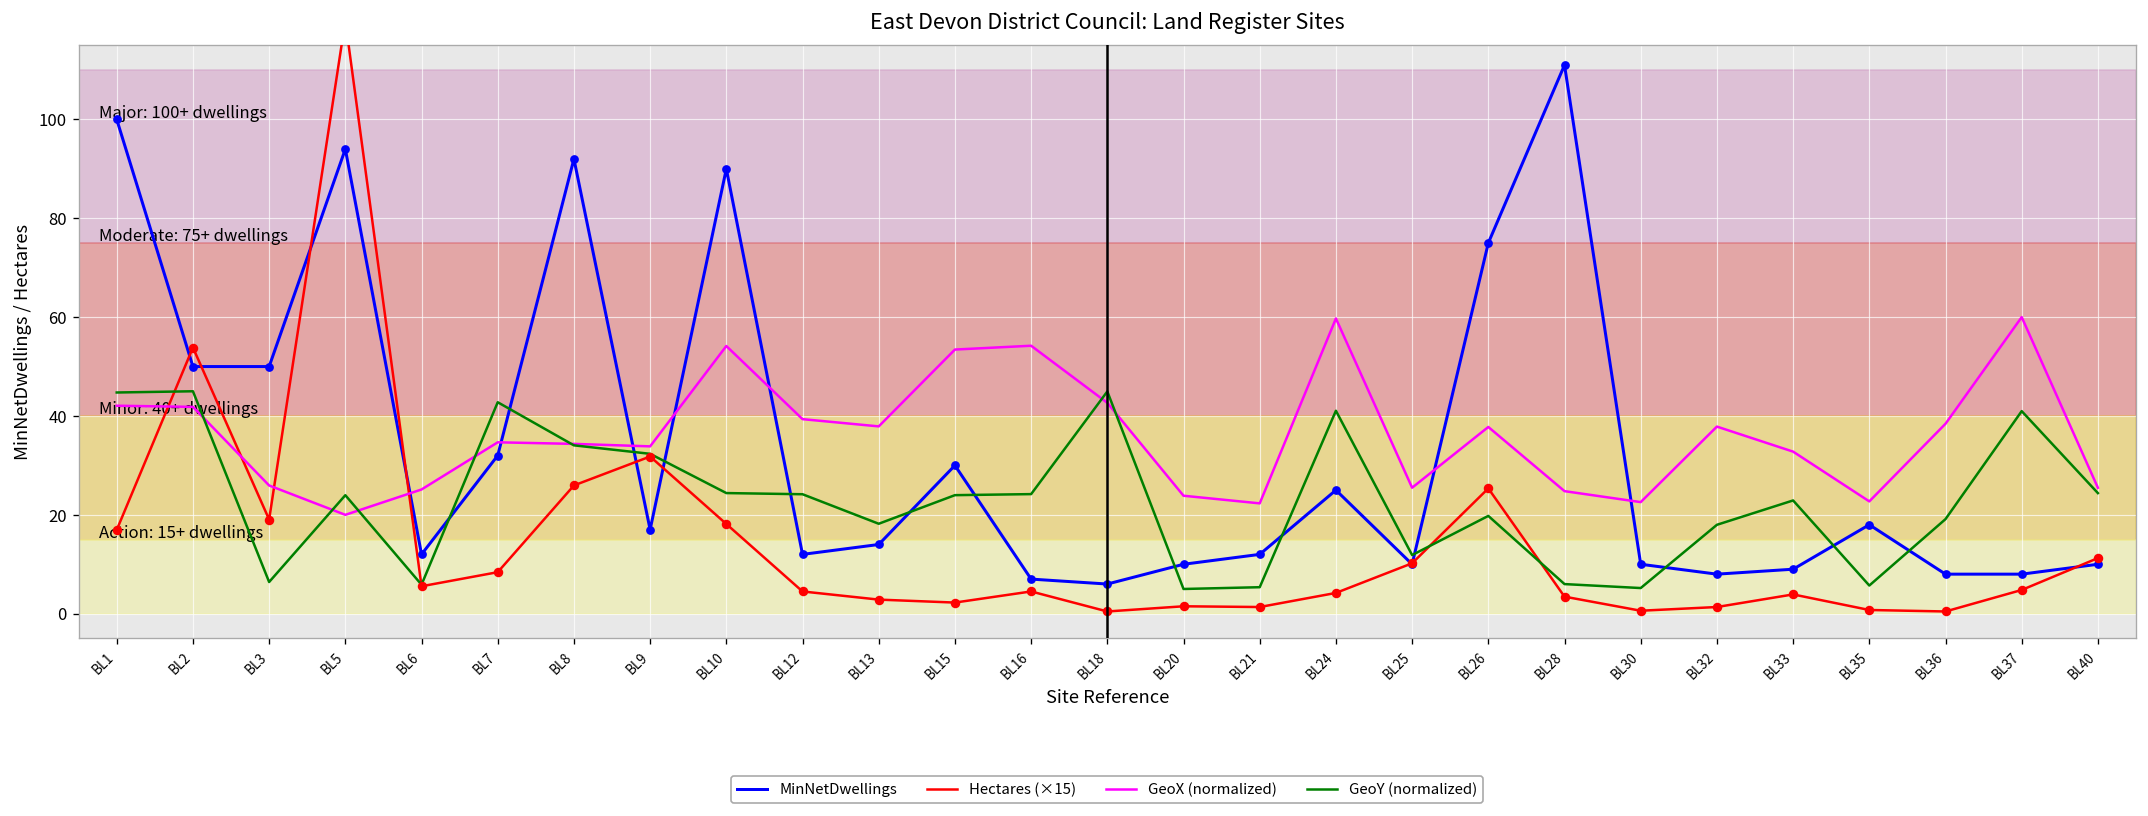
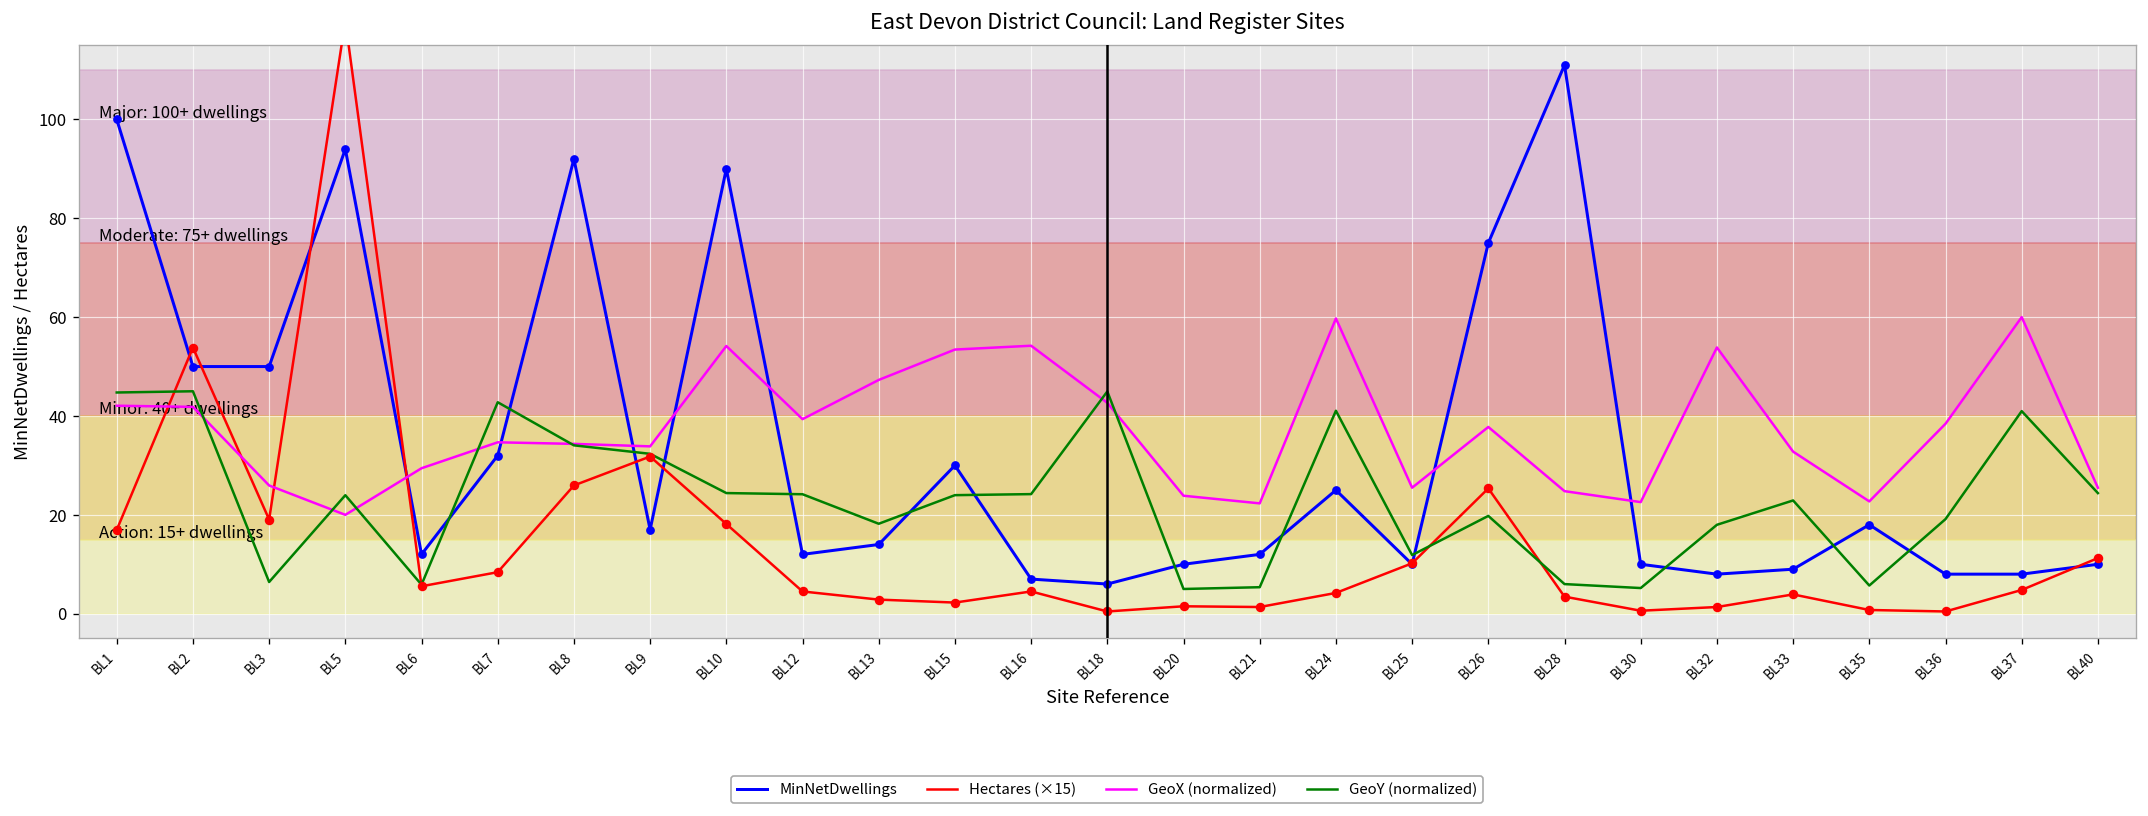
GeoX (normalized), BL6: 25 -> 29
GeoX (normalized), BL13: 38 -> 47
GeoX (normalized), BL32: 38 -> 54
